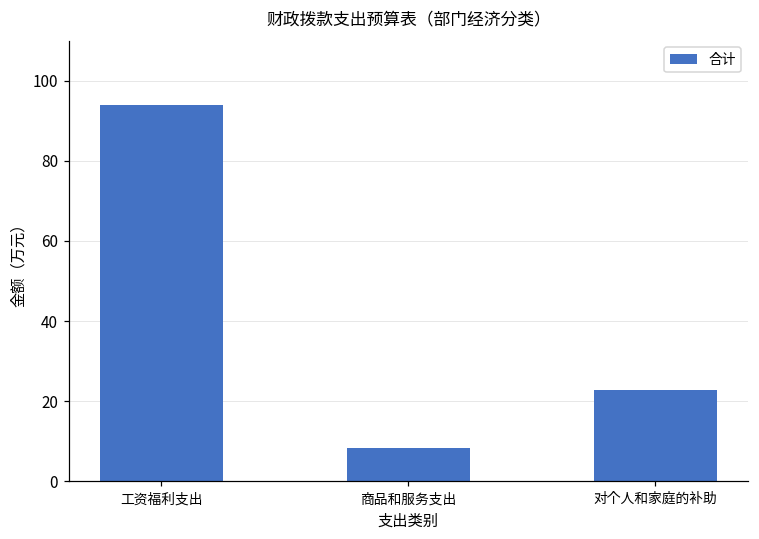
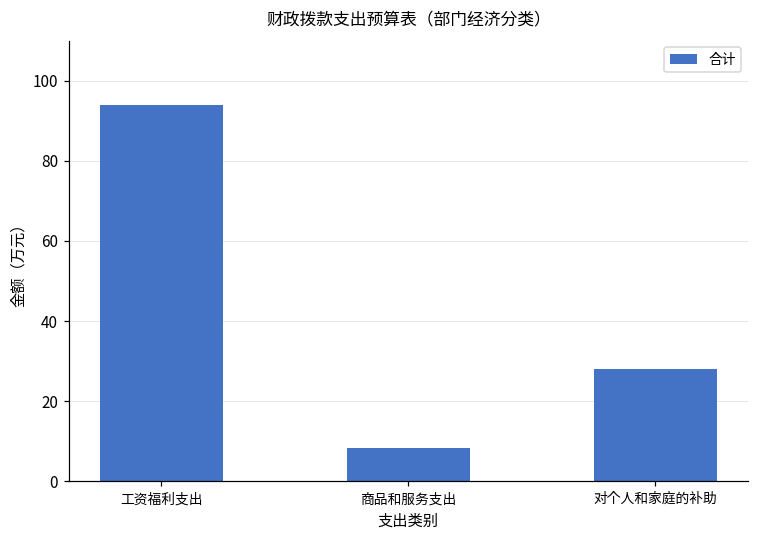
对个人和家庭的补助: 23 -> 28
